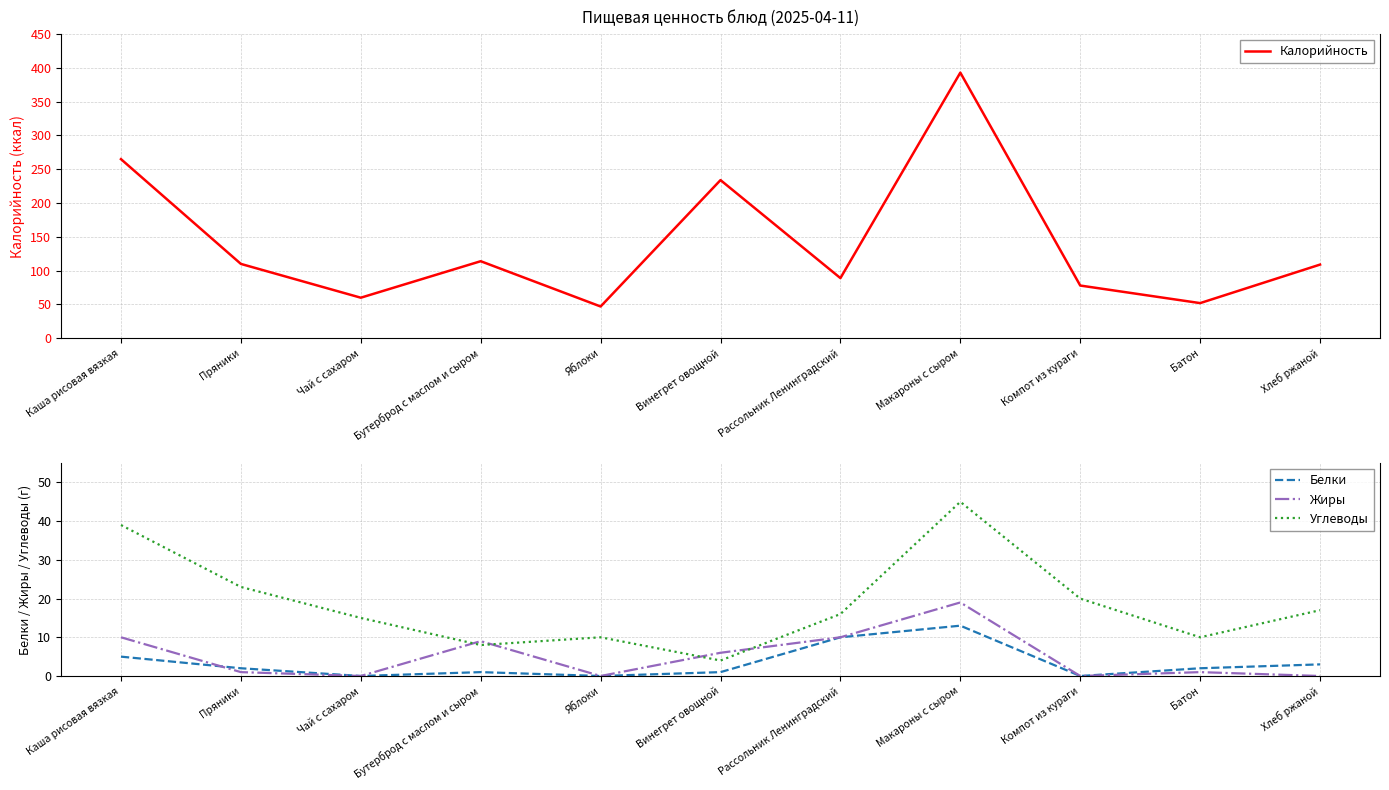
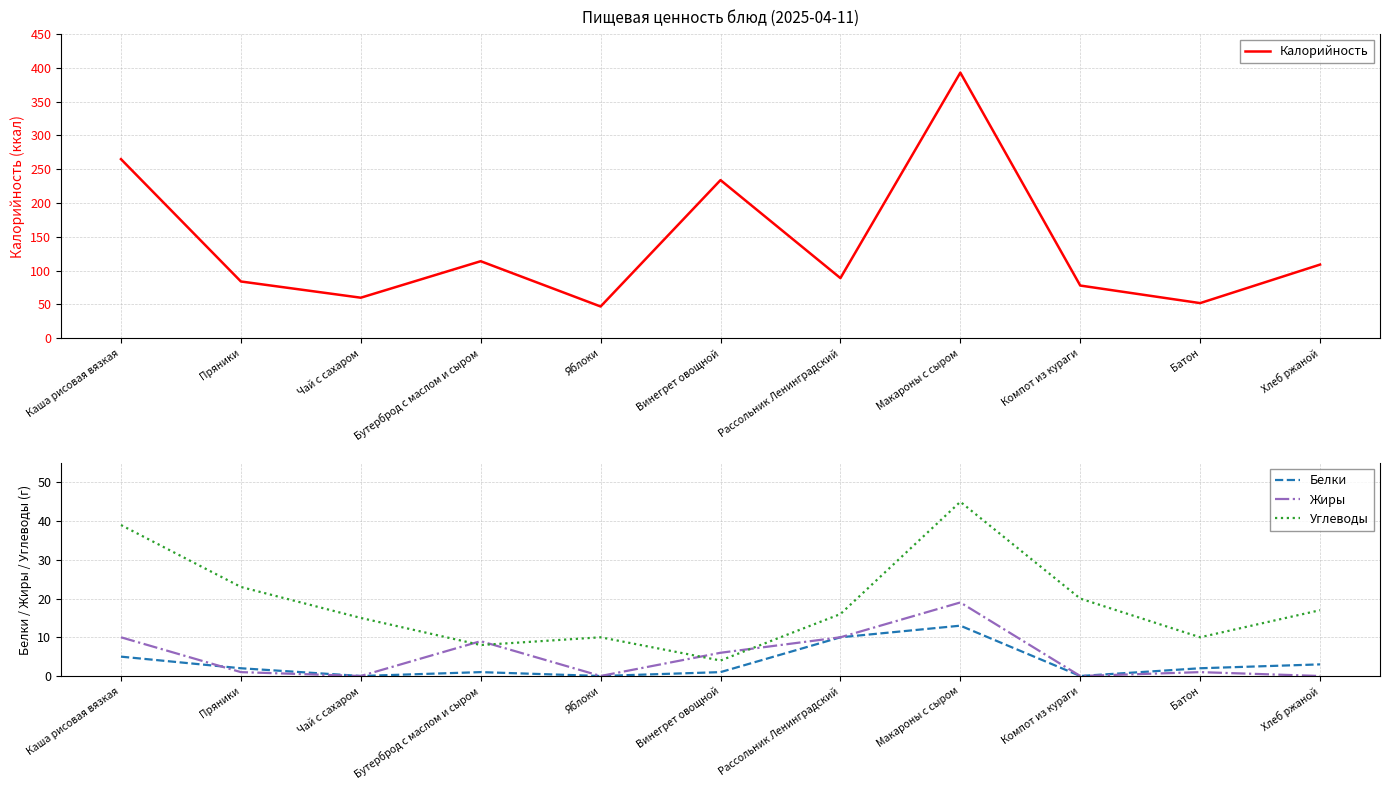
Пищевая ценность блюд (2025-04-11), Пряники: 110 -> 80
